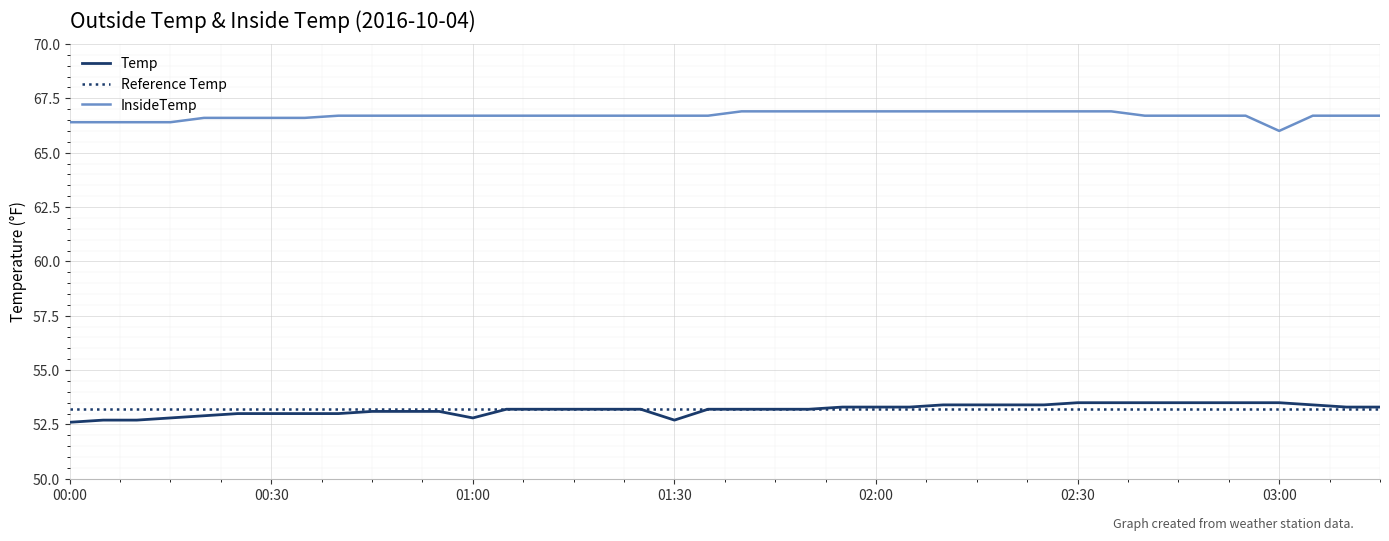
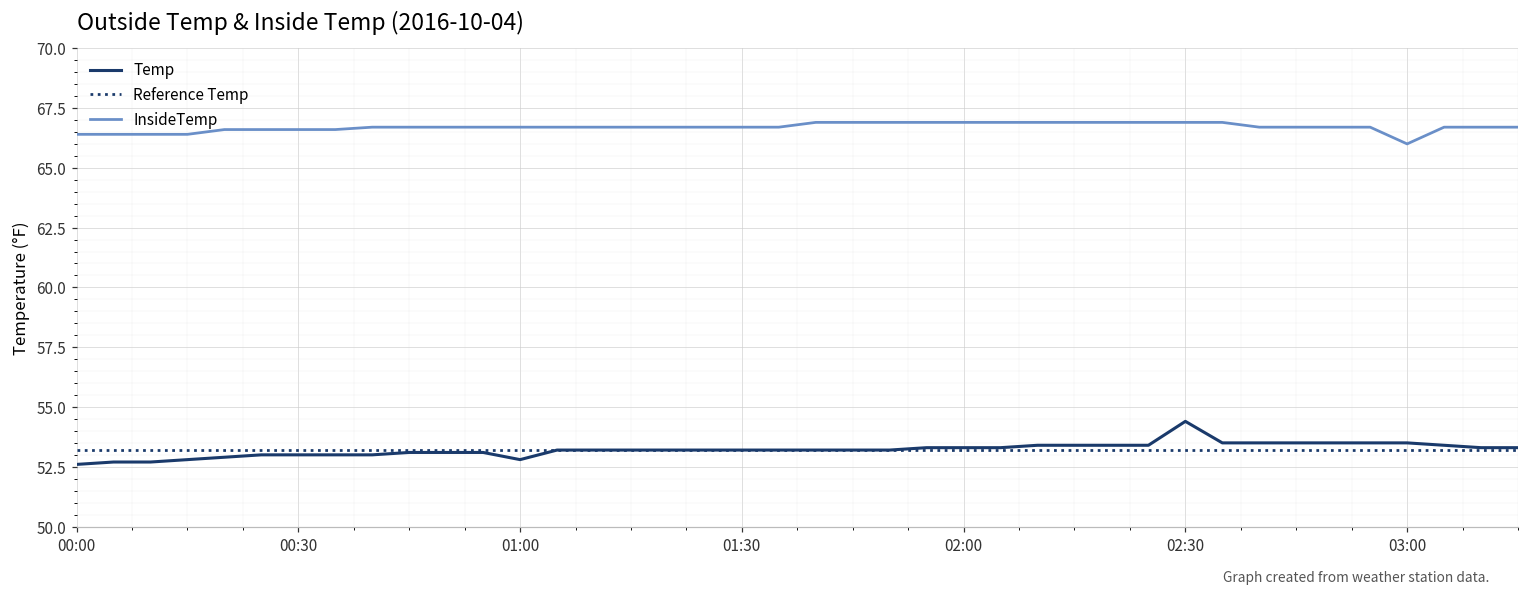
Temp, 01:30: 52.7 -> 53.2
Temp, 02:30: 53.5 -> 54.4
